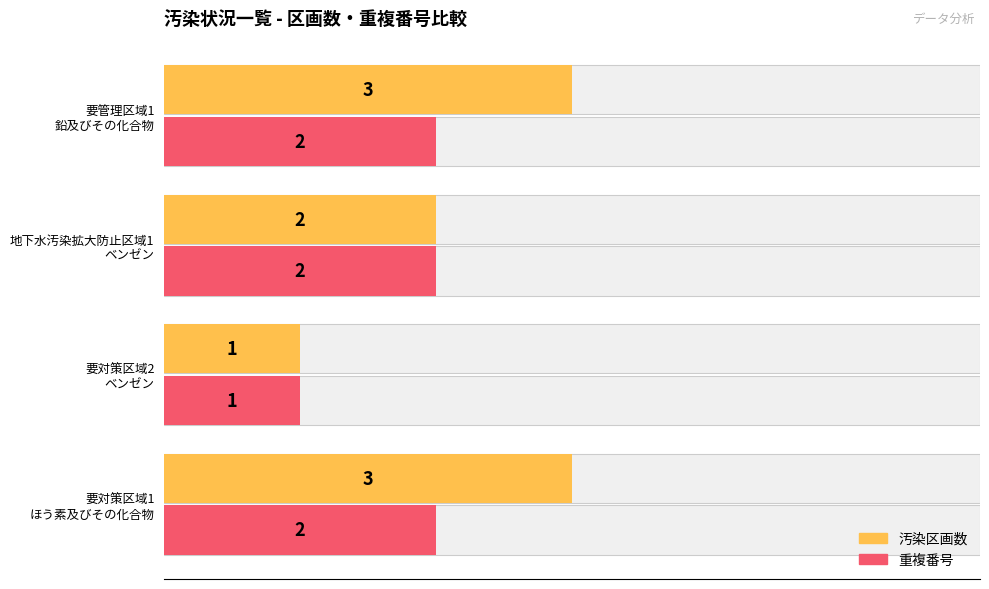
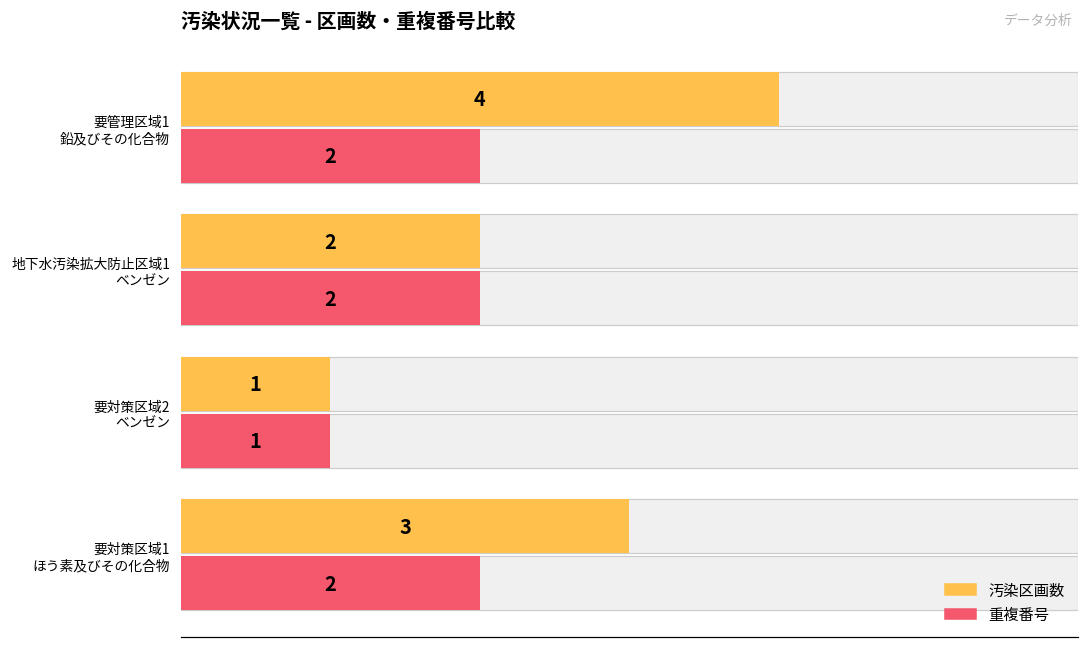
汚染区画数, 要管理区域1 鉛及びその化合物: 3 -> 4
